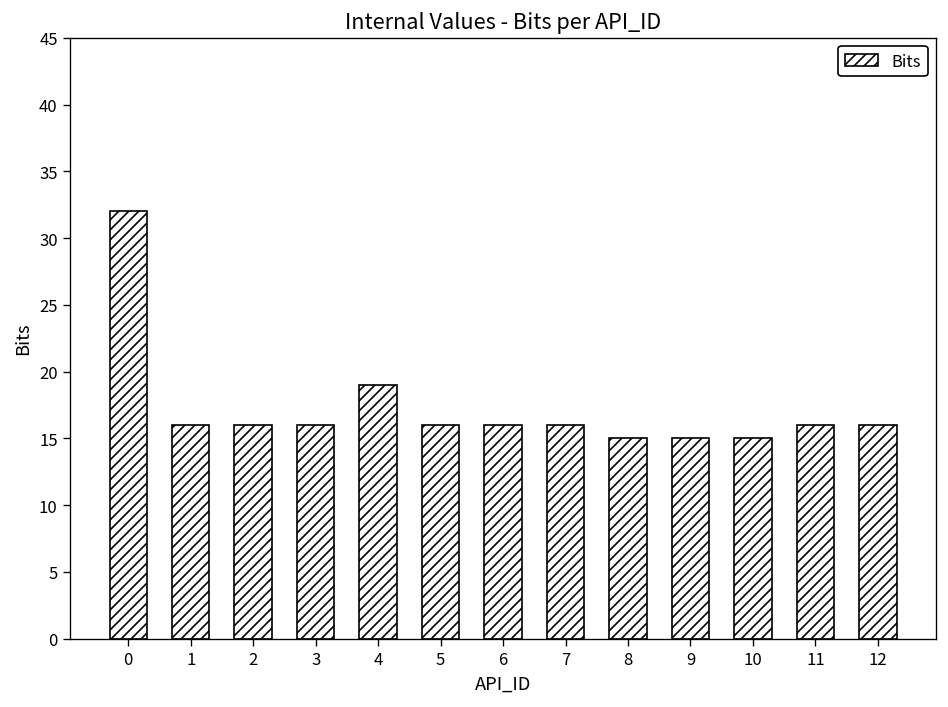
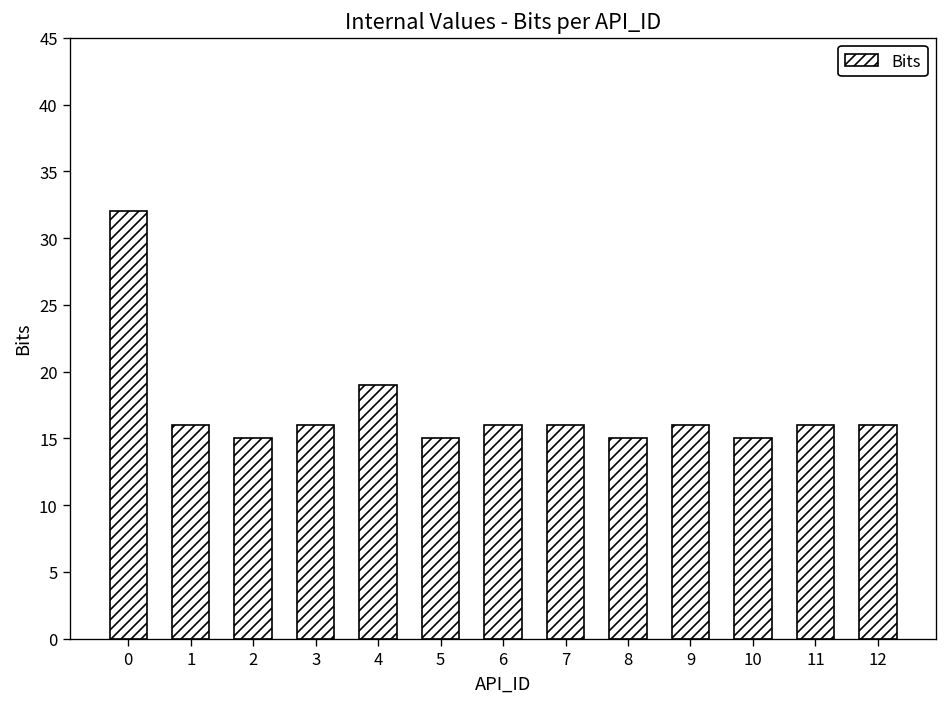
2: 16 -> 15
5: 16 -> 15
9: 15 -> 16
